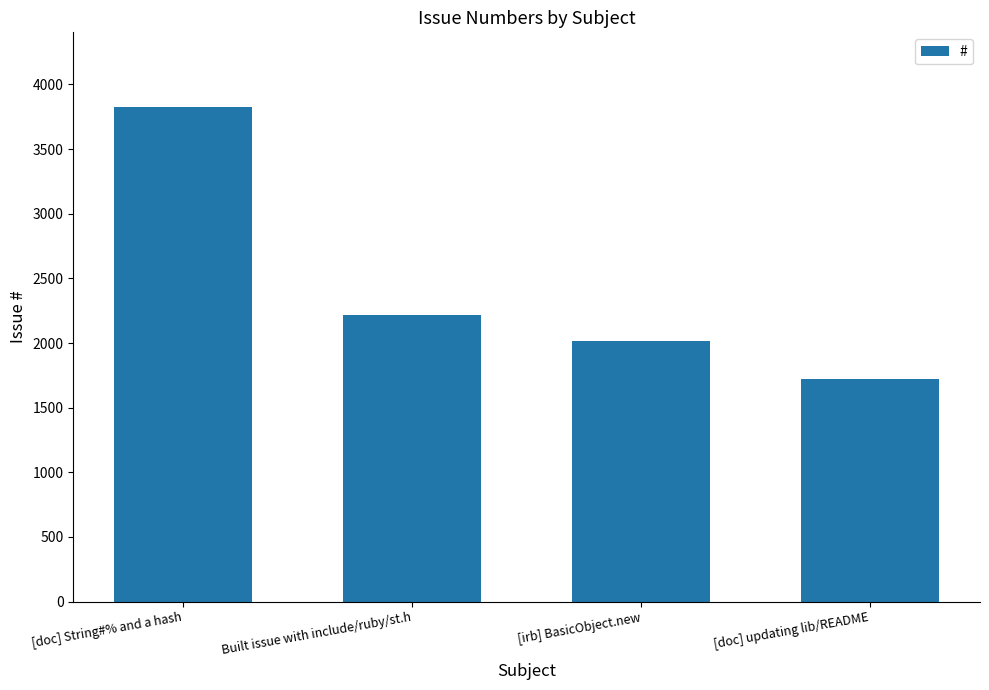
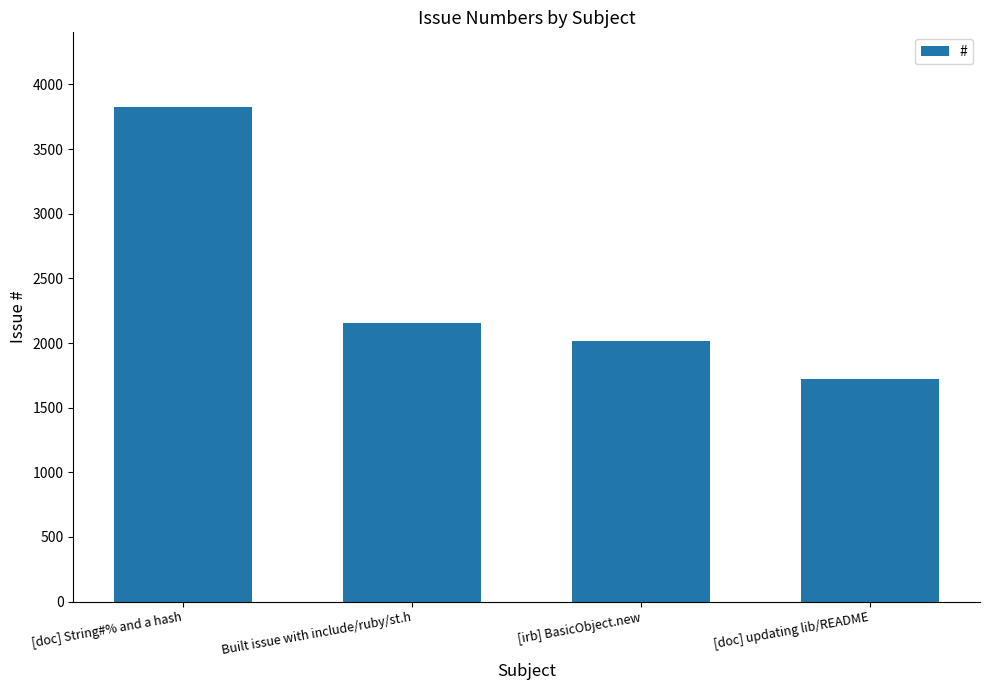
Built issue with include/ruby/st.h: 2220 -> 2150
